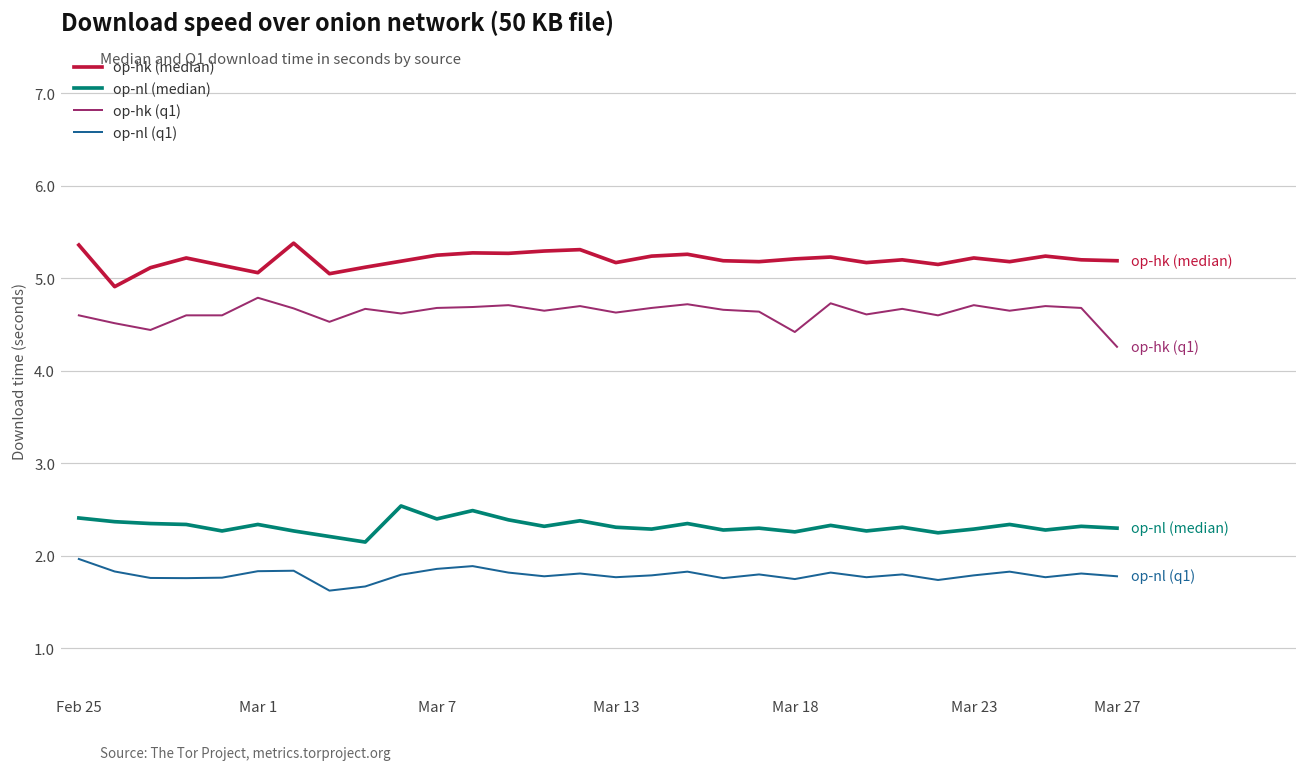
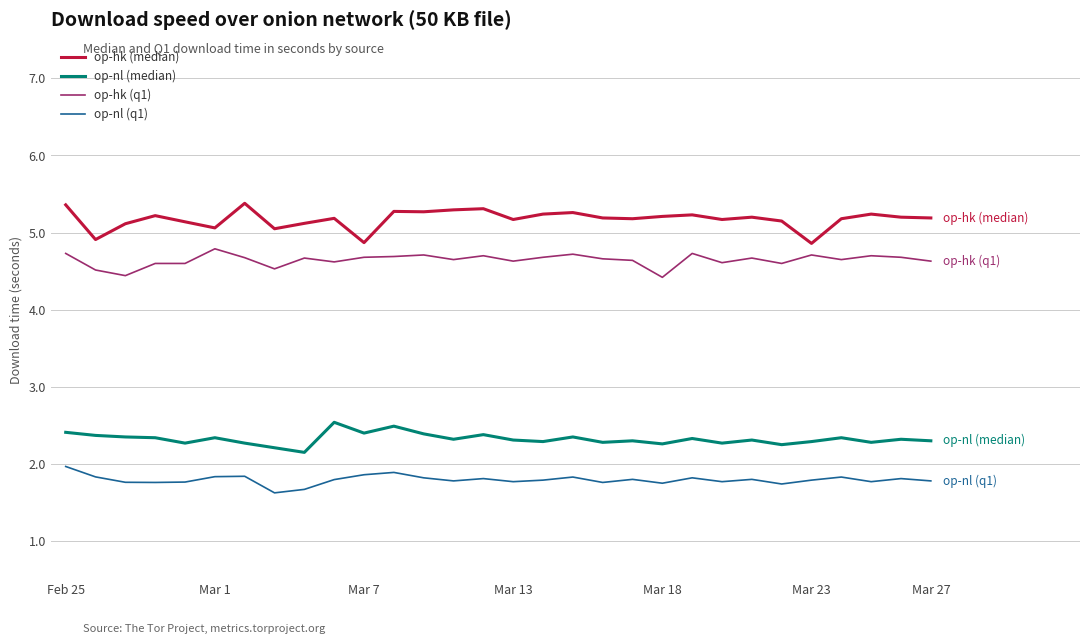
op-hk (q1), Feb 25: 4.6 -> 4.7
op-hk (median), Mar 7: 5.3 -> 4.9
op-hk (median), Mar 23: 5.2 -> 4.9
op-hk (q1), Mar 27: 4.3 -> 4.6
